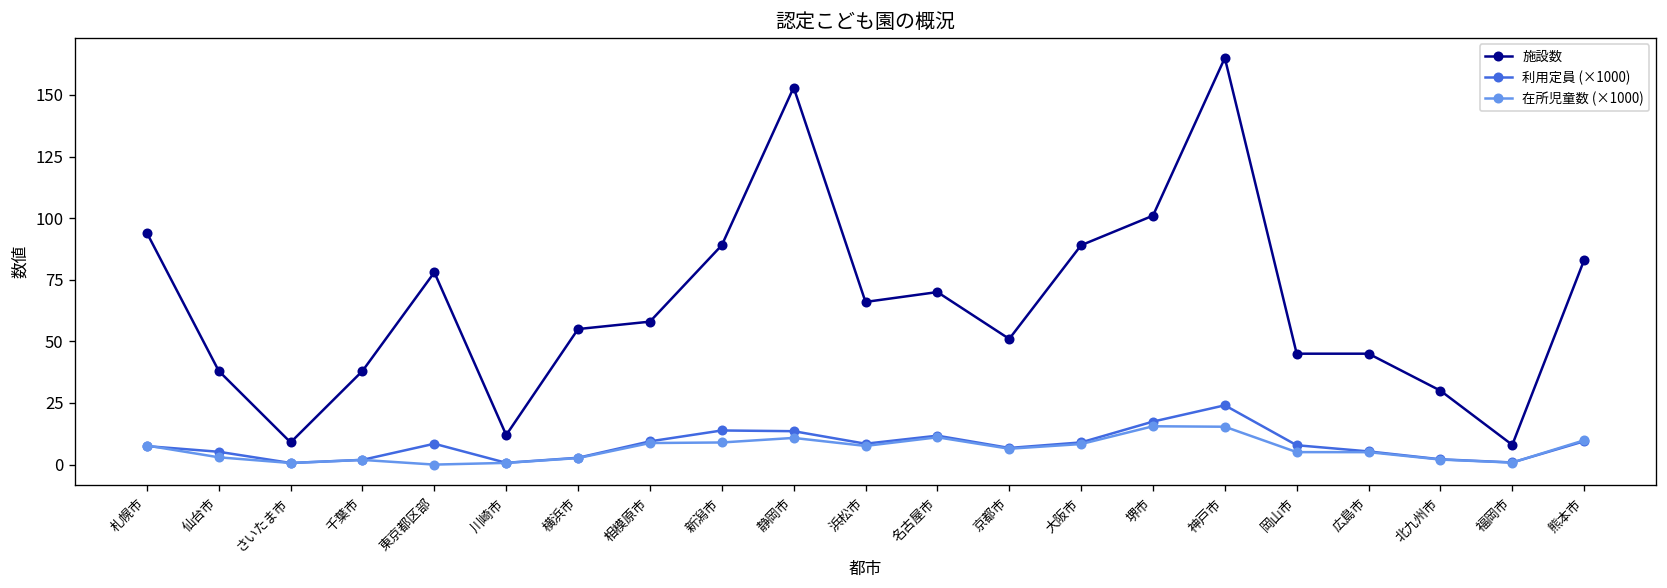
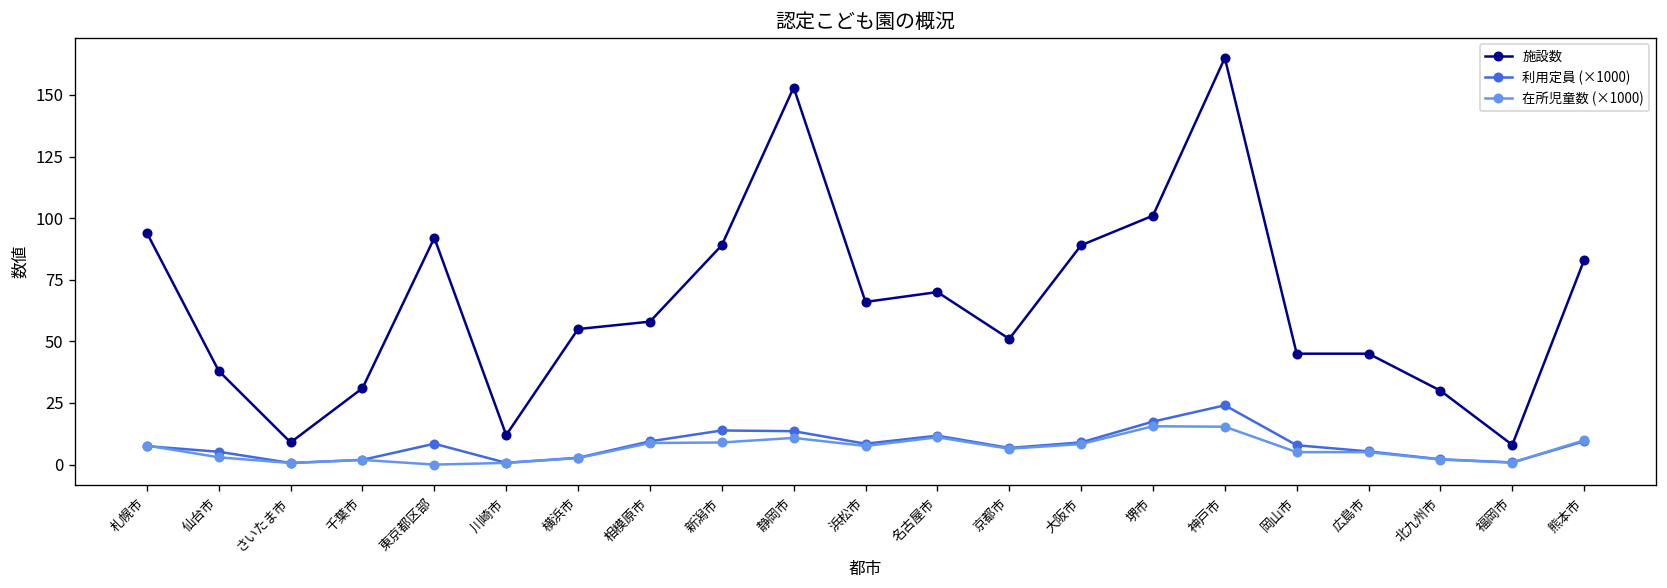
施設数, 千葉市: 38 -> 31
施設数, 東京都区部: 78 -> 92
